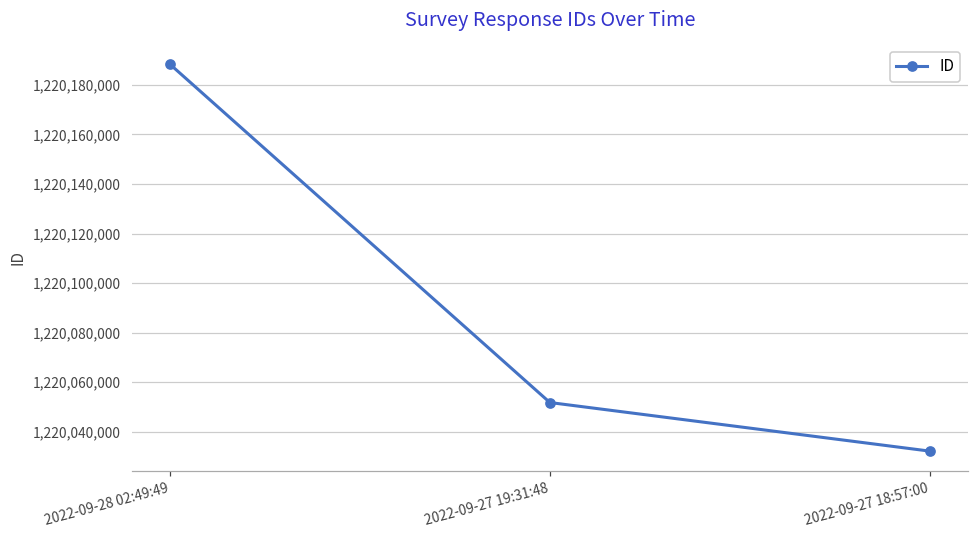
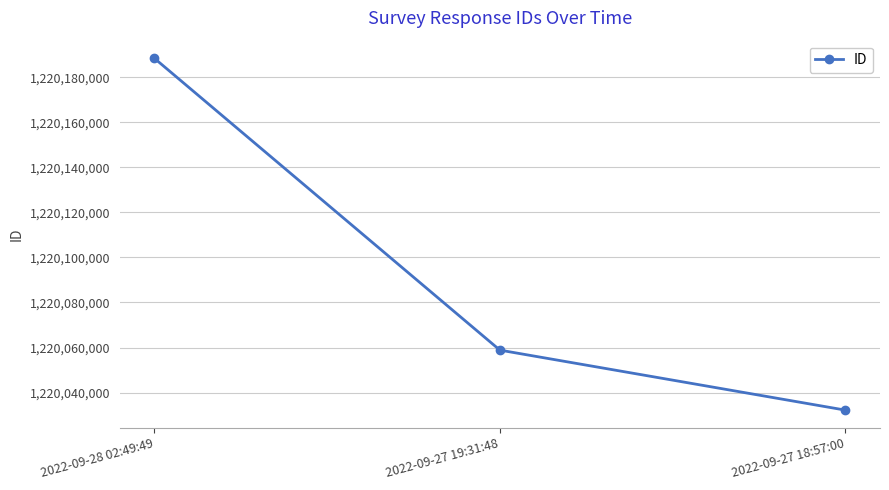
2022-09-27 19:31:48: 1,220,052,000 -> 1,220,059,000
